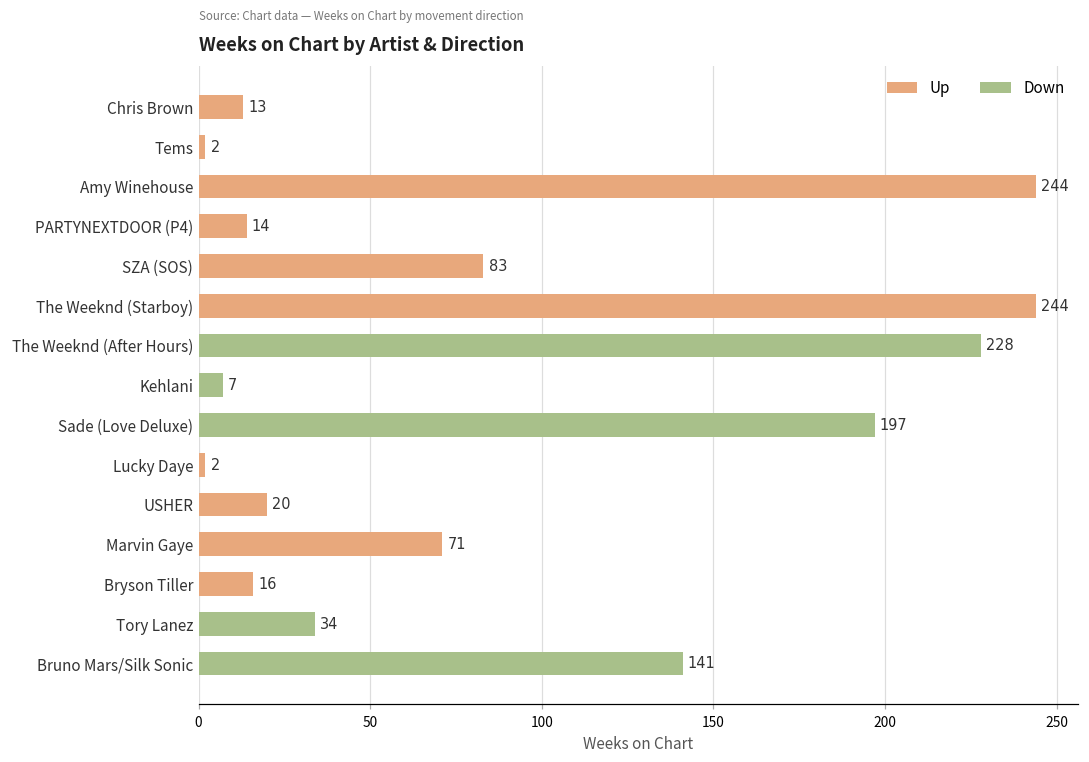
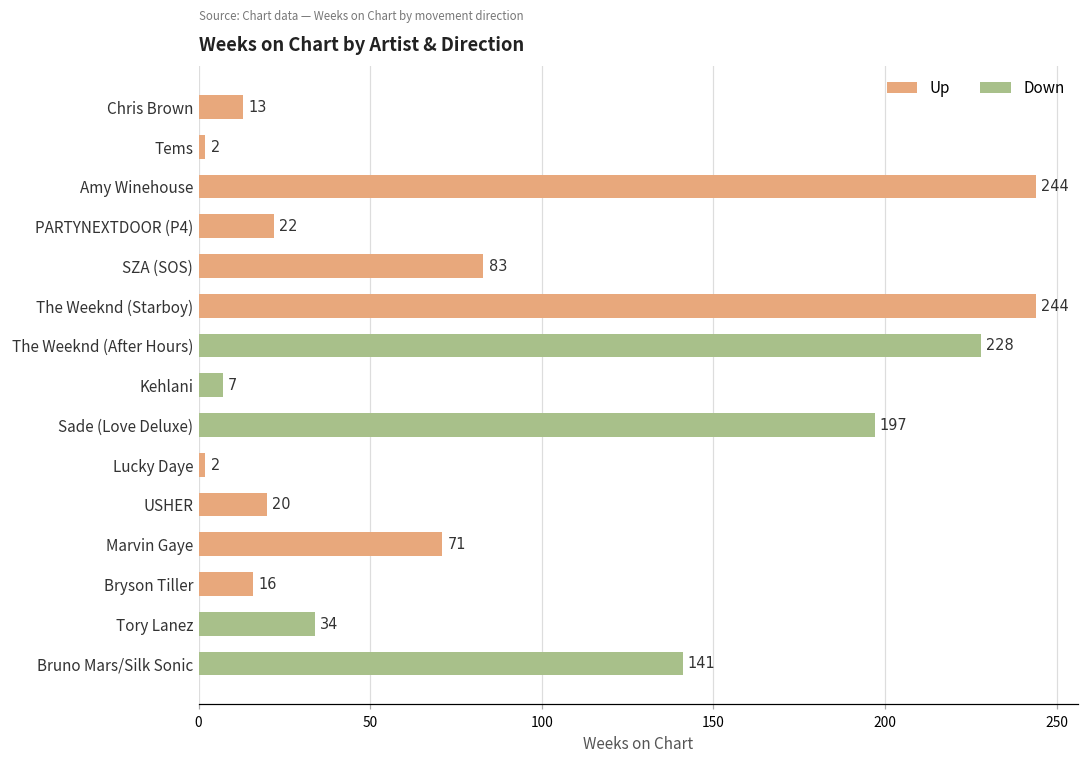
PARTYNEXTDOOR (P4): 14 -> 22
